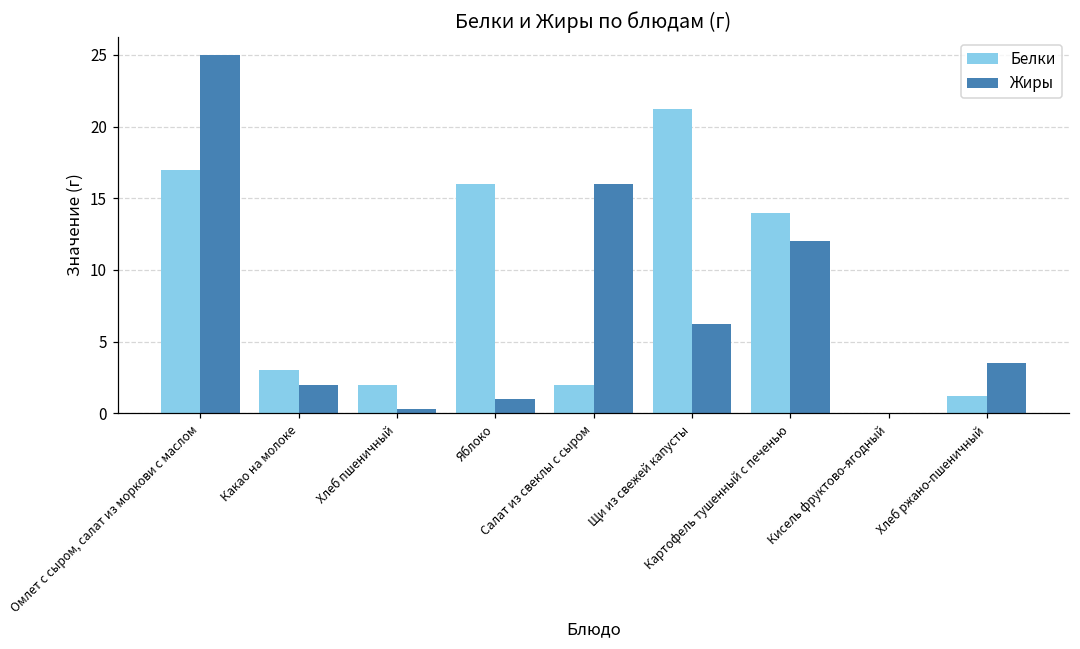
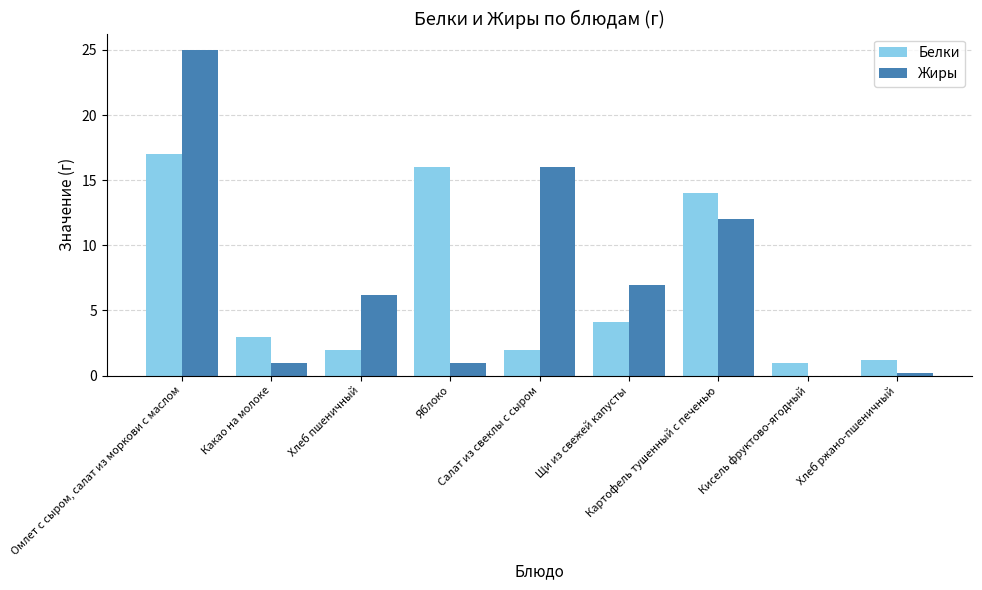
Жиры, Какао на молоке: 2 -> 1
Жиры, Хлеб пшеничный: 0.3 -> 6.2
Белки, Щи из свежей капусты: 21.2 -> 4.1
Жиры, Щи из свежей капусты: 6.2 -> 7.0
Белки, Кисель фруктово-ягодный: 0 -> 1
Жиры, Хлеб ржано-пшеничный: 3.5 -> 0.2
